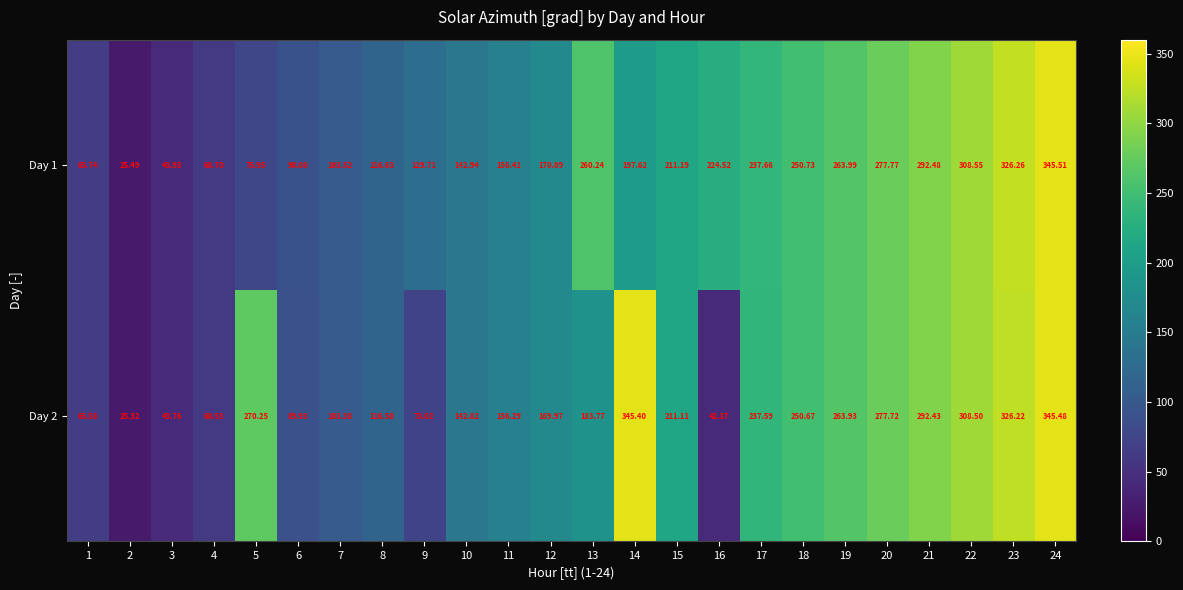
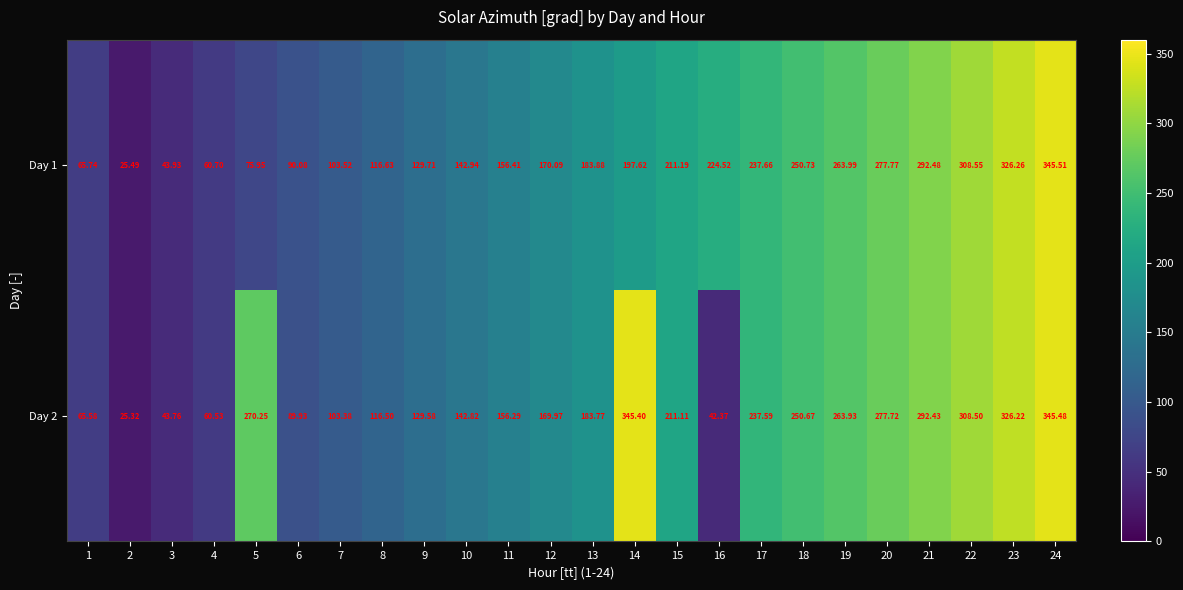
Day 1, 13: 260.24 -> 183.88
Day 2, 9: 73.02 -> 129.58
